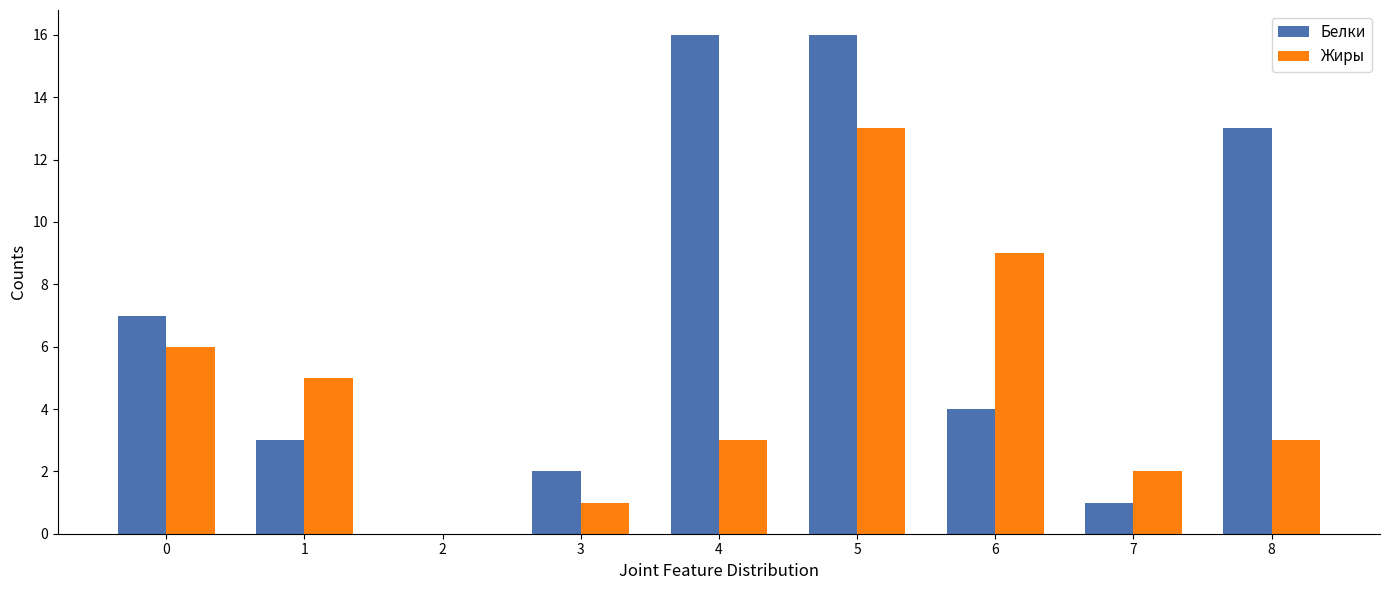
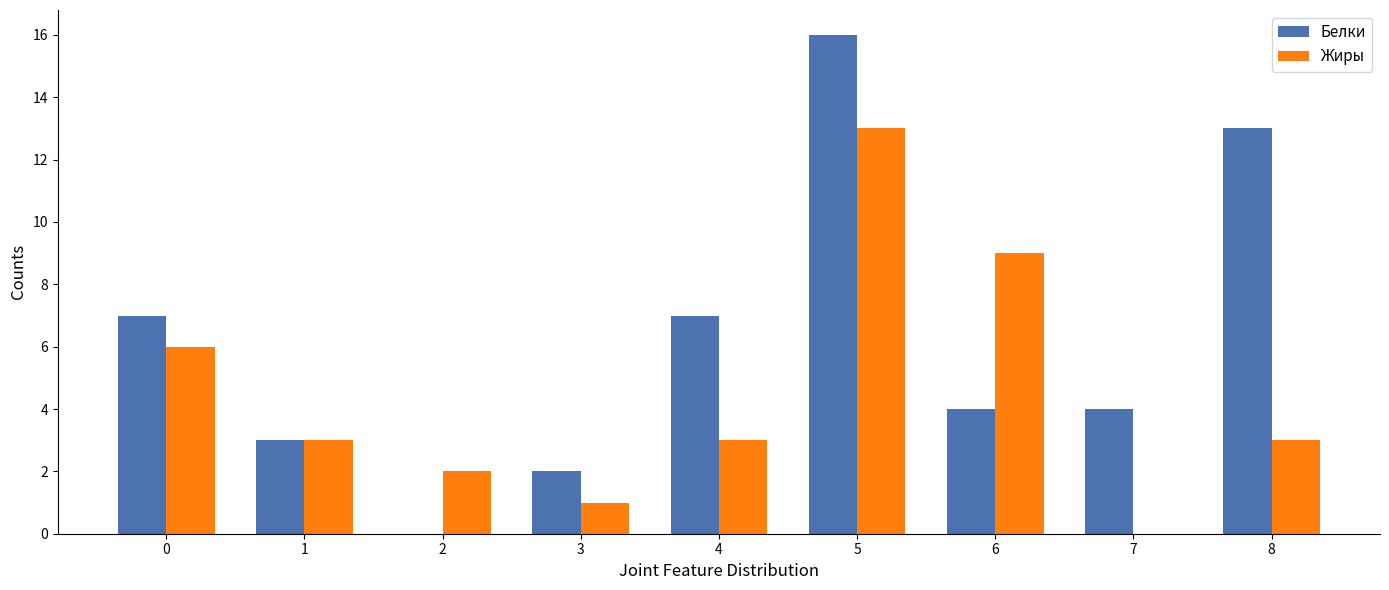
Жиры, 1: 5 -> 3
Жиры, 2: 0 -> 2
Белки, 4: 16 -> 7
Белки, 7: 1 -> 4
Жиры, 7: 2 -> 0
